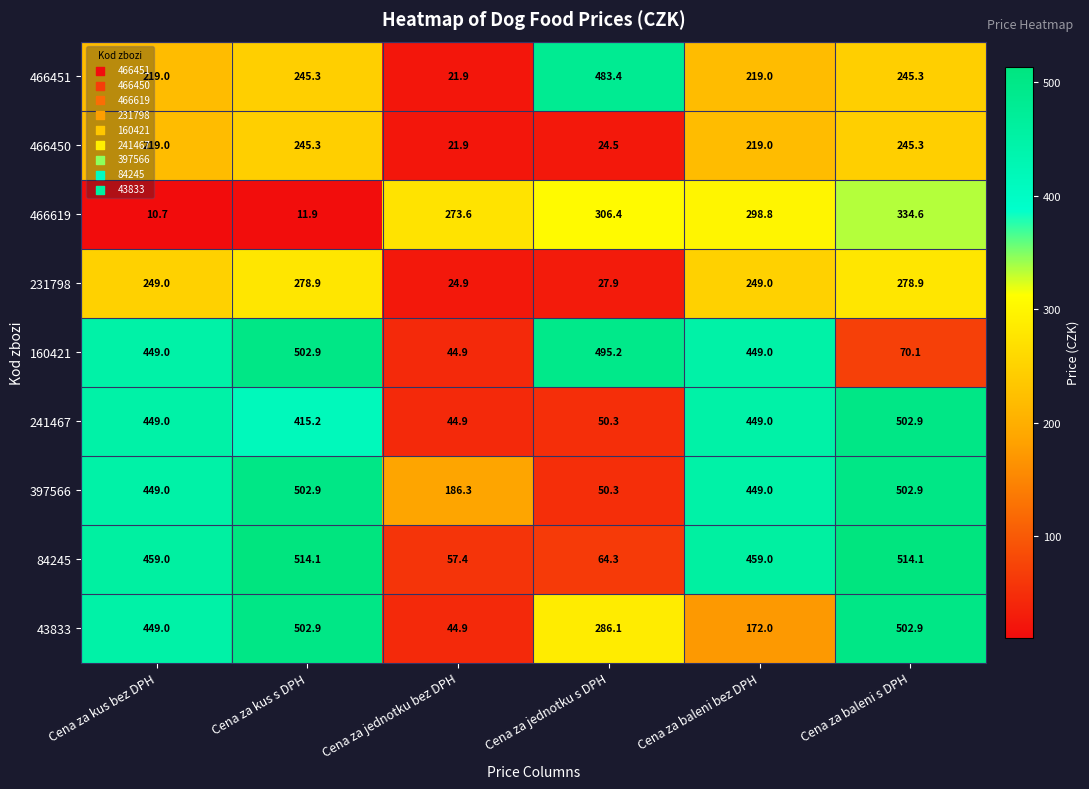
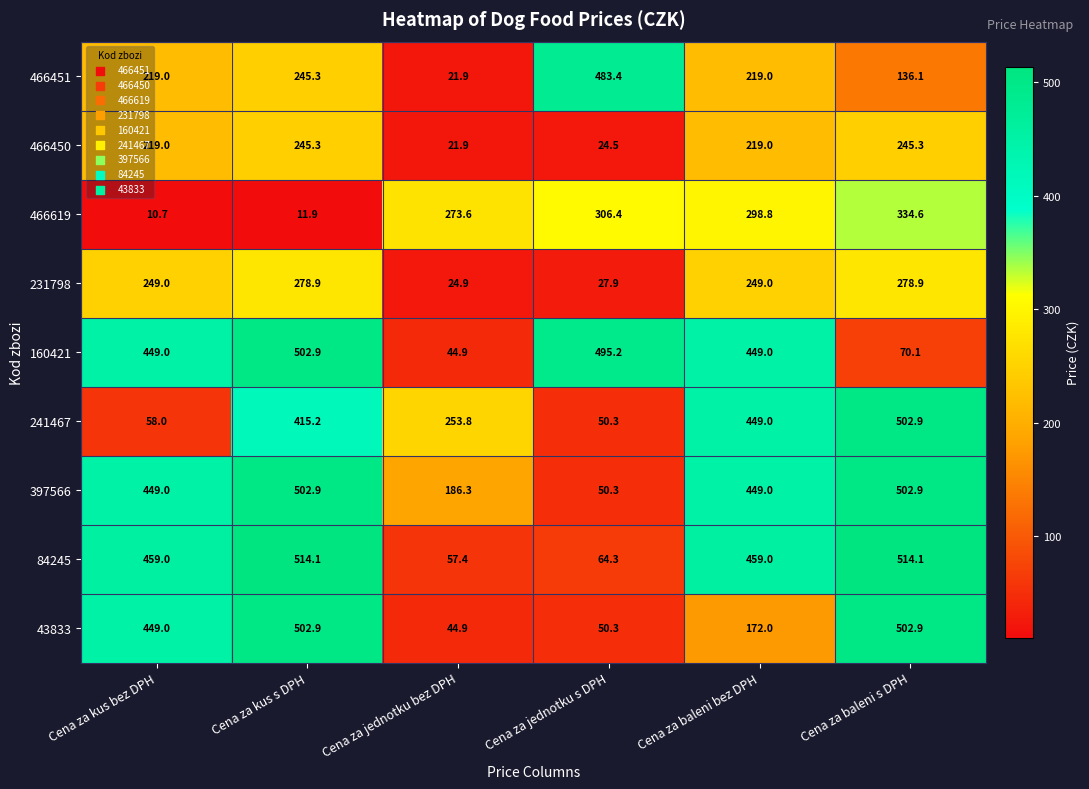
466451, Cena za baleni s DPH: 245.3 -> 136.1
241467, Cena za kus bez DPH: 449.0 -> 58.0
241467, Cena za jednotku bez DPH: 44.9 -> 253.8
43833, Cena za jednotku s DPH: 286.1 -> 50.3
